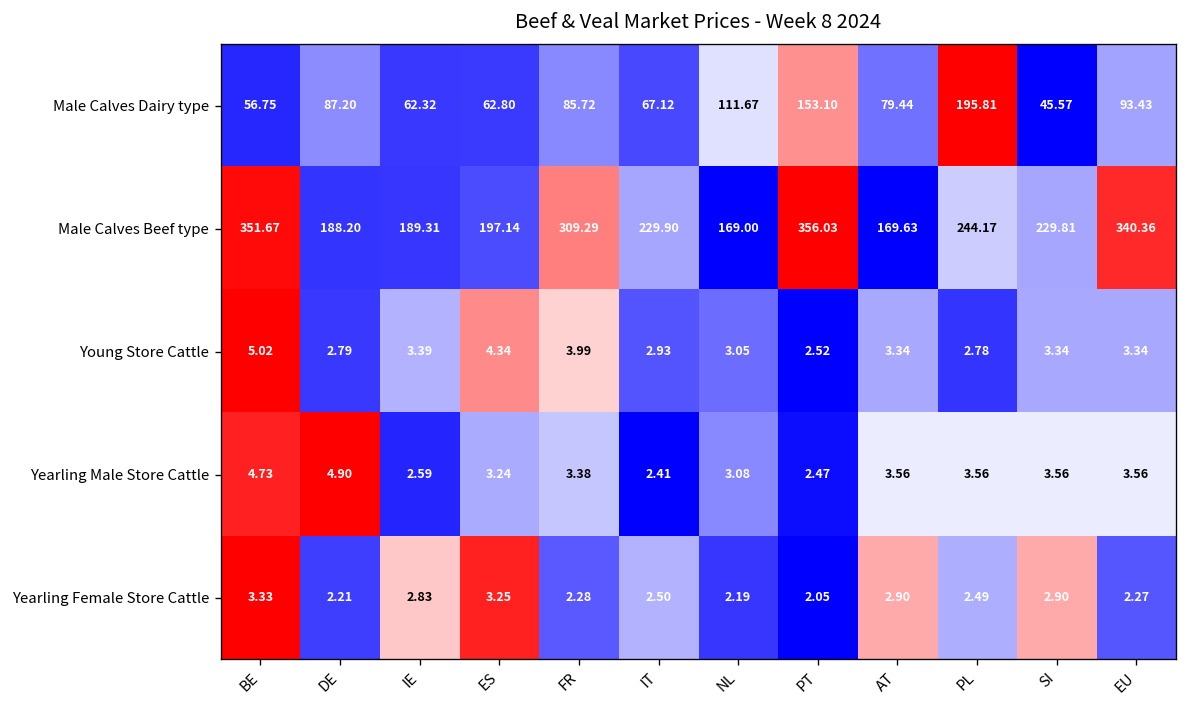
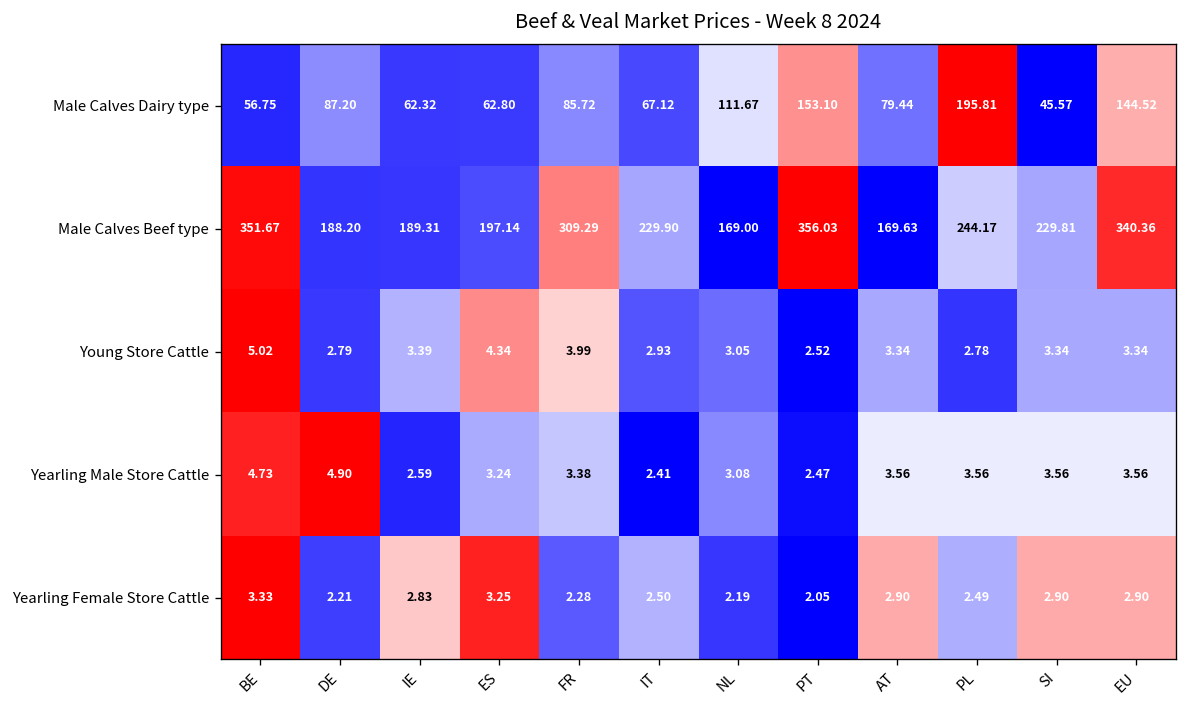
Male Calves Dairy type, EU: 93.43 -> 144.52
Yearling Female Store Cattle, EU: 2.27 -> 2.90
